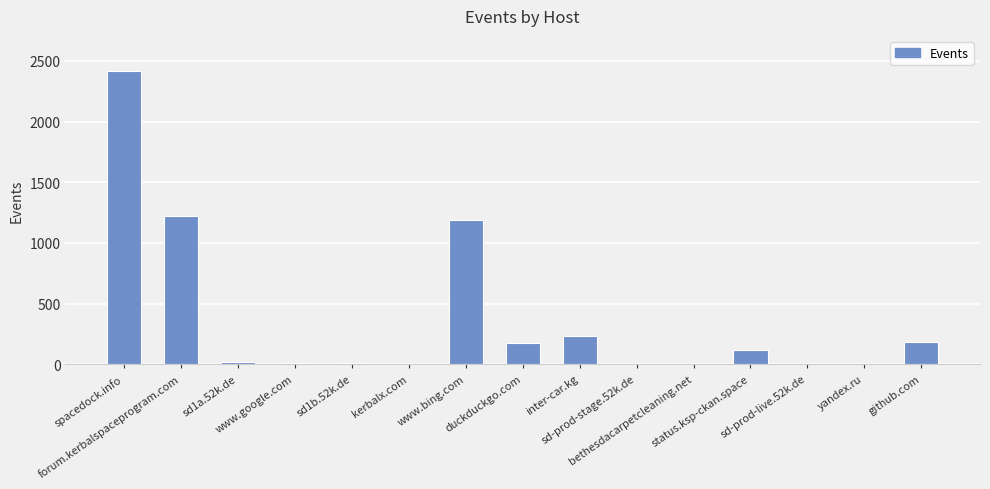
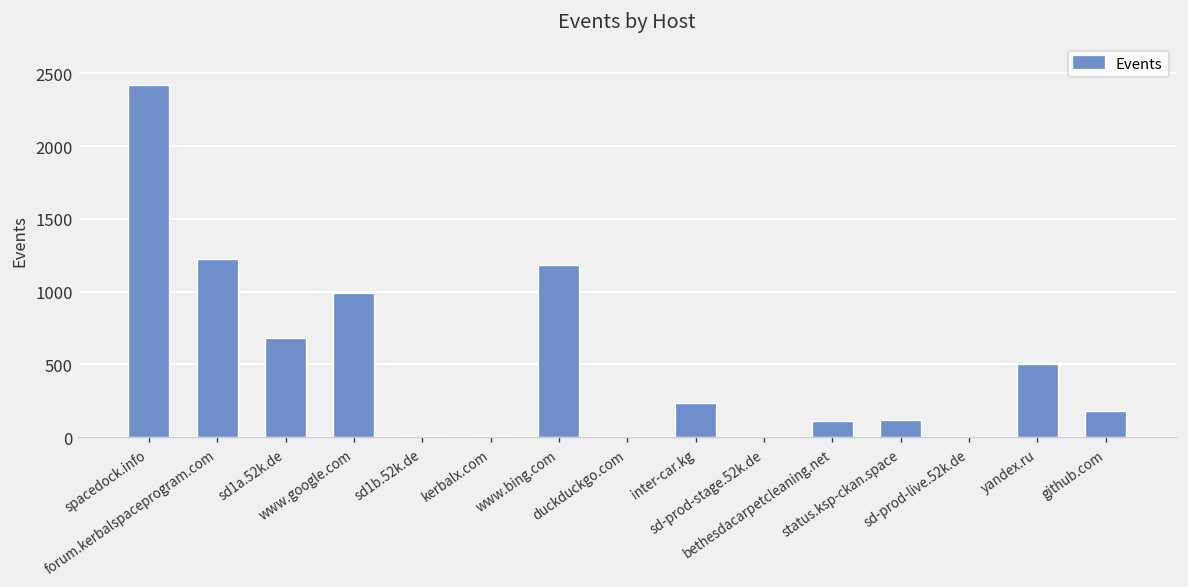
sd1a.52k.de: 10 -> 680
www.google.com: 10 -> 990
duckduckgo.com: 170 -> 0
bethesdacarpetcleaning.net: 0 -> 110
yandex.ru: 0 -> 500
